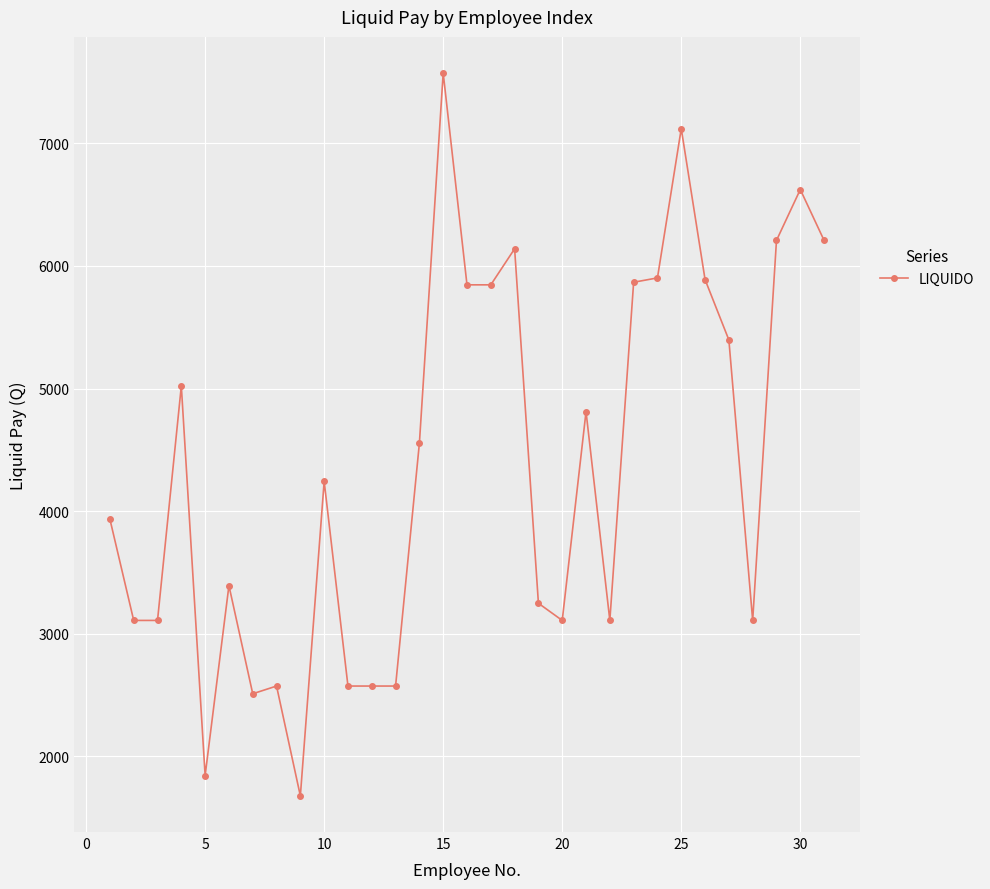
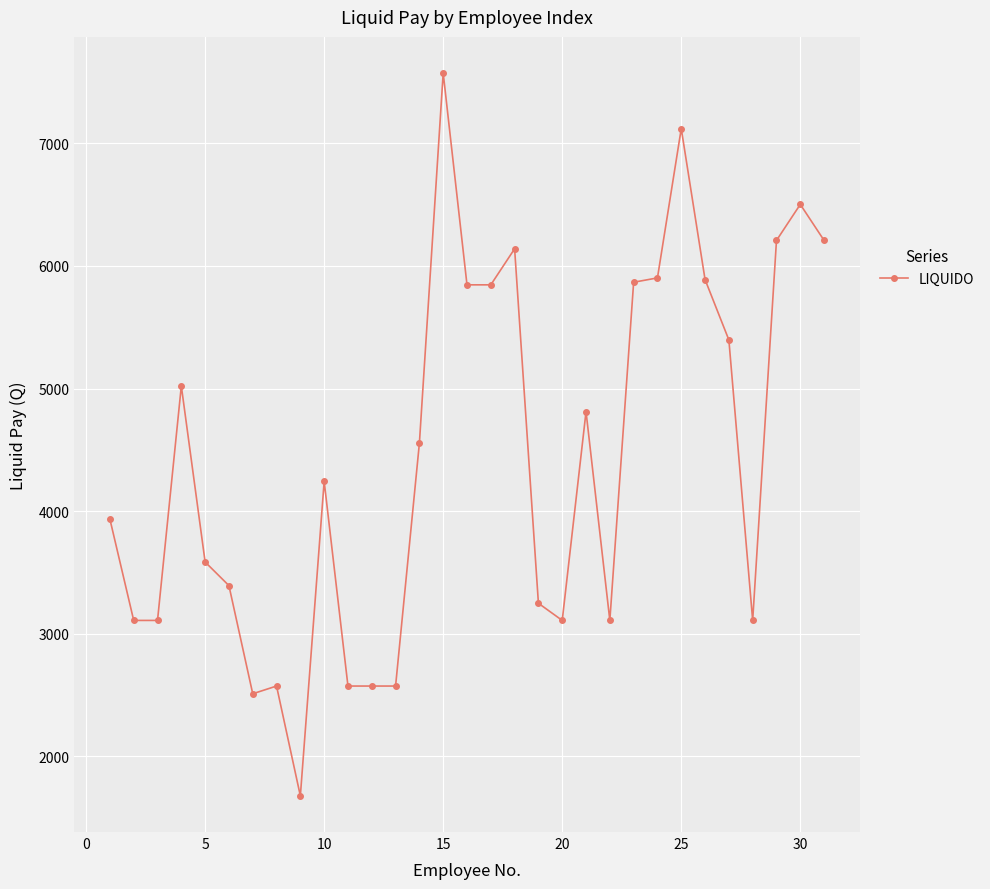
5: 1840 -> 3580
30: 6620 -> 6500
